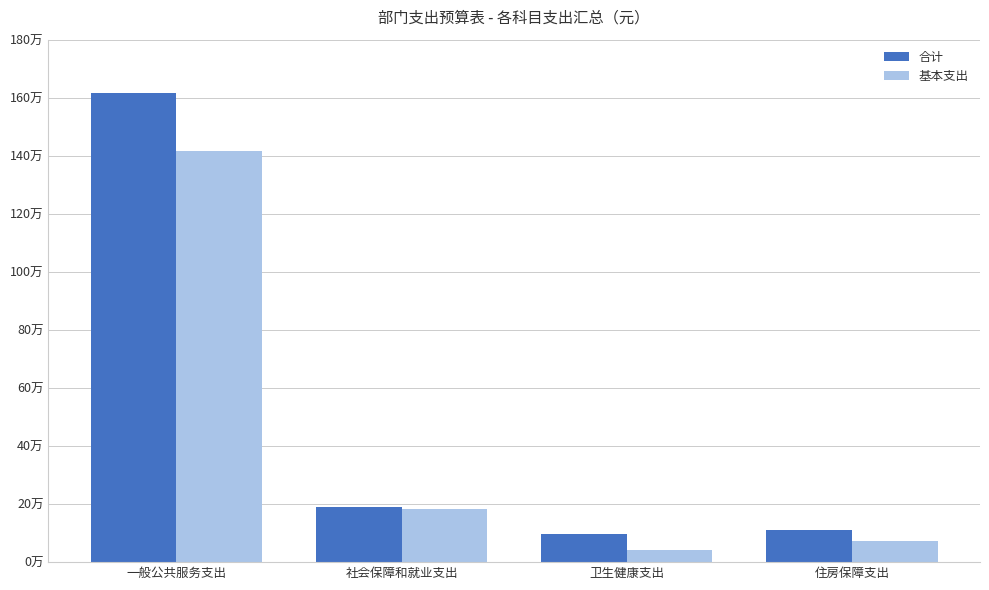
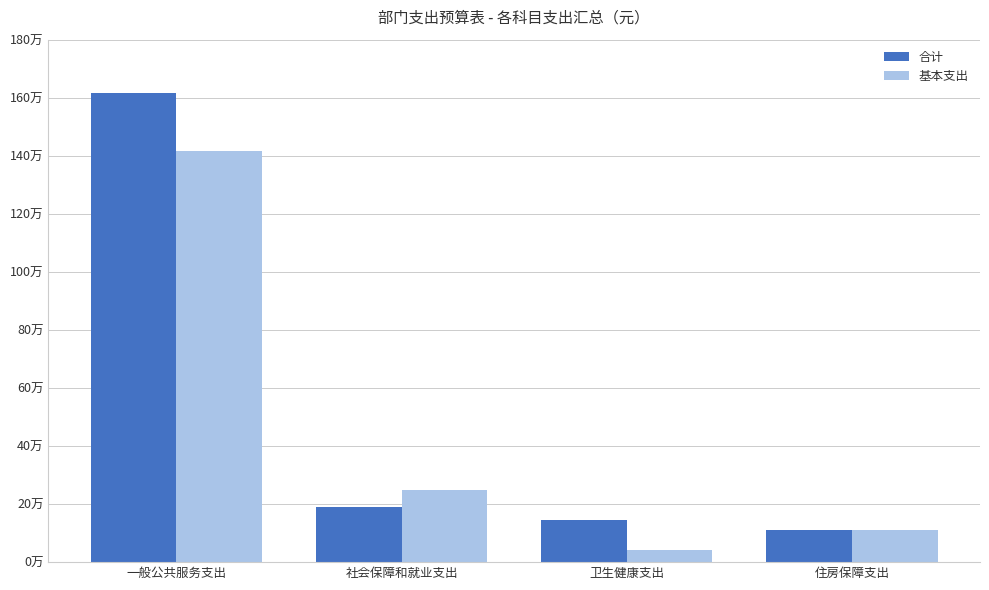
基本支出, 社会保障和就业支出: 18万 -> 25万
合计, 卫生健康支出: 10万 -> 14万
基本支出, 住房保障支出: 7万 -> 11万
